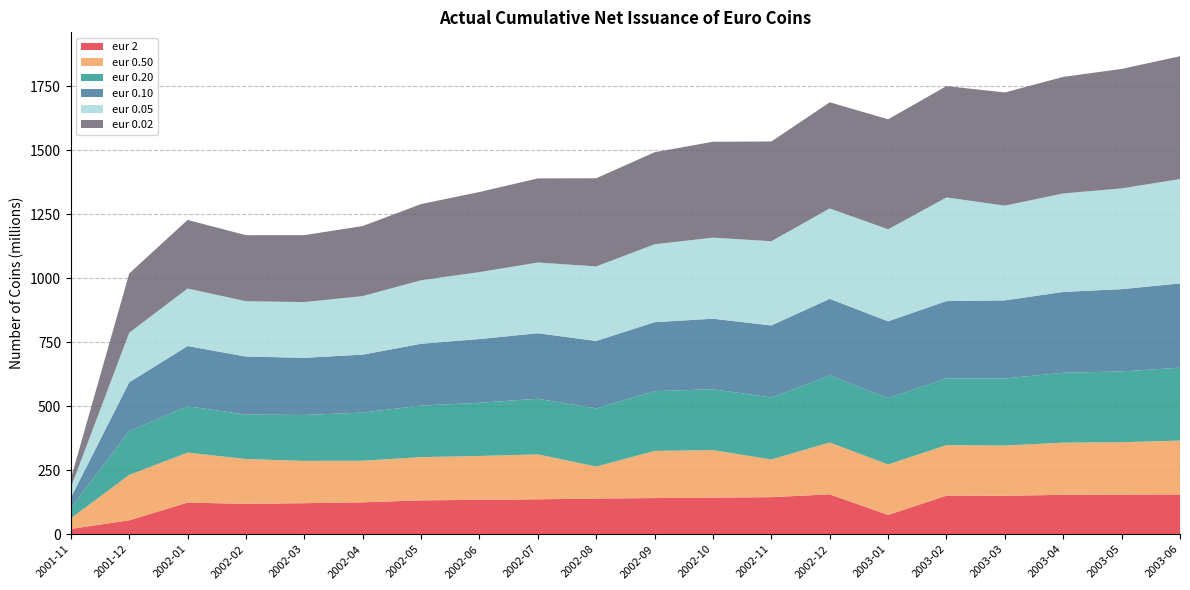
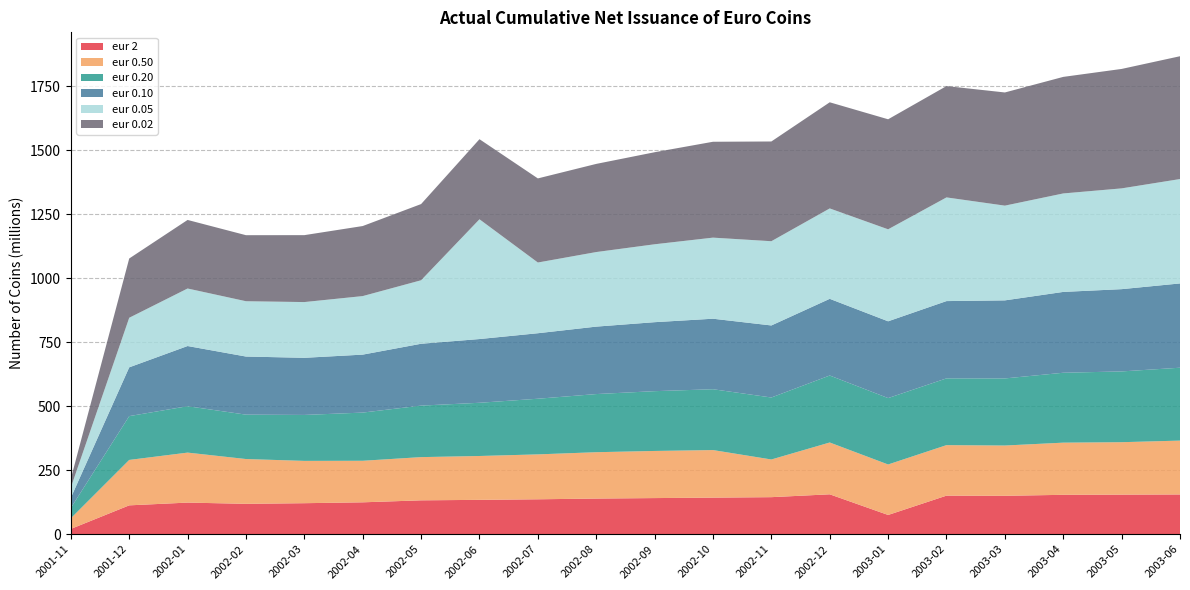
eur 2, 2001-12: 50 -> 110
eur 0.05, 2002-06: 260 -> 470
eur 0.50, 2002-08: 130 -> 180
